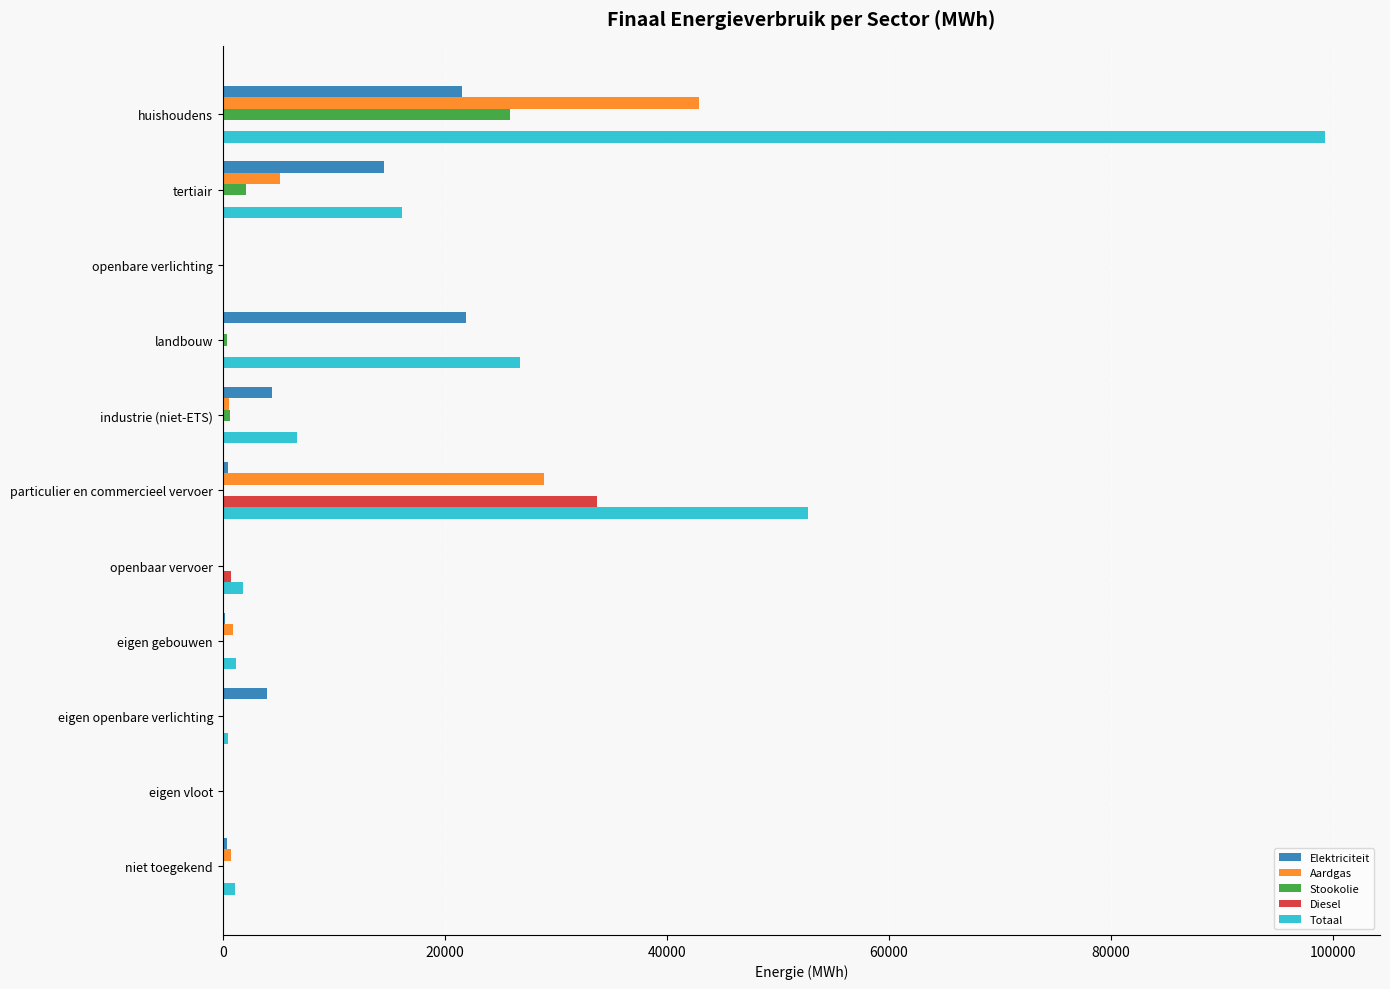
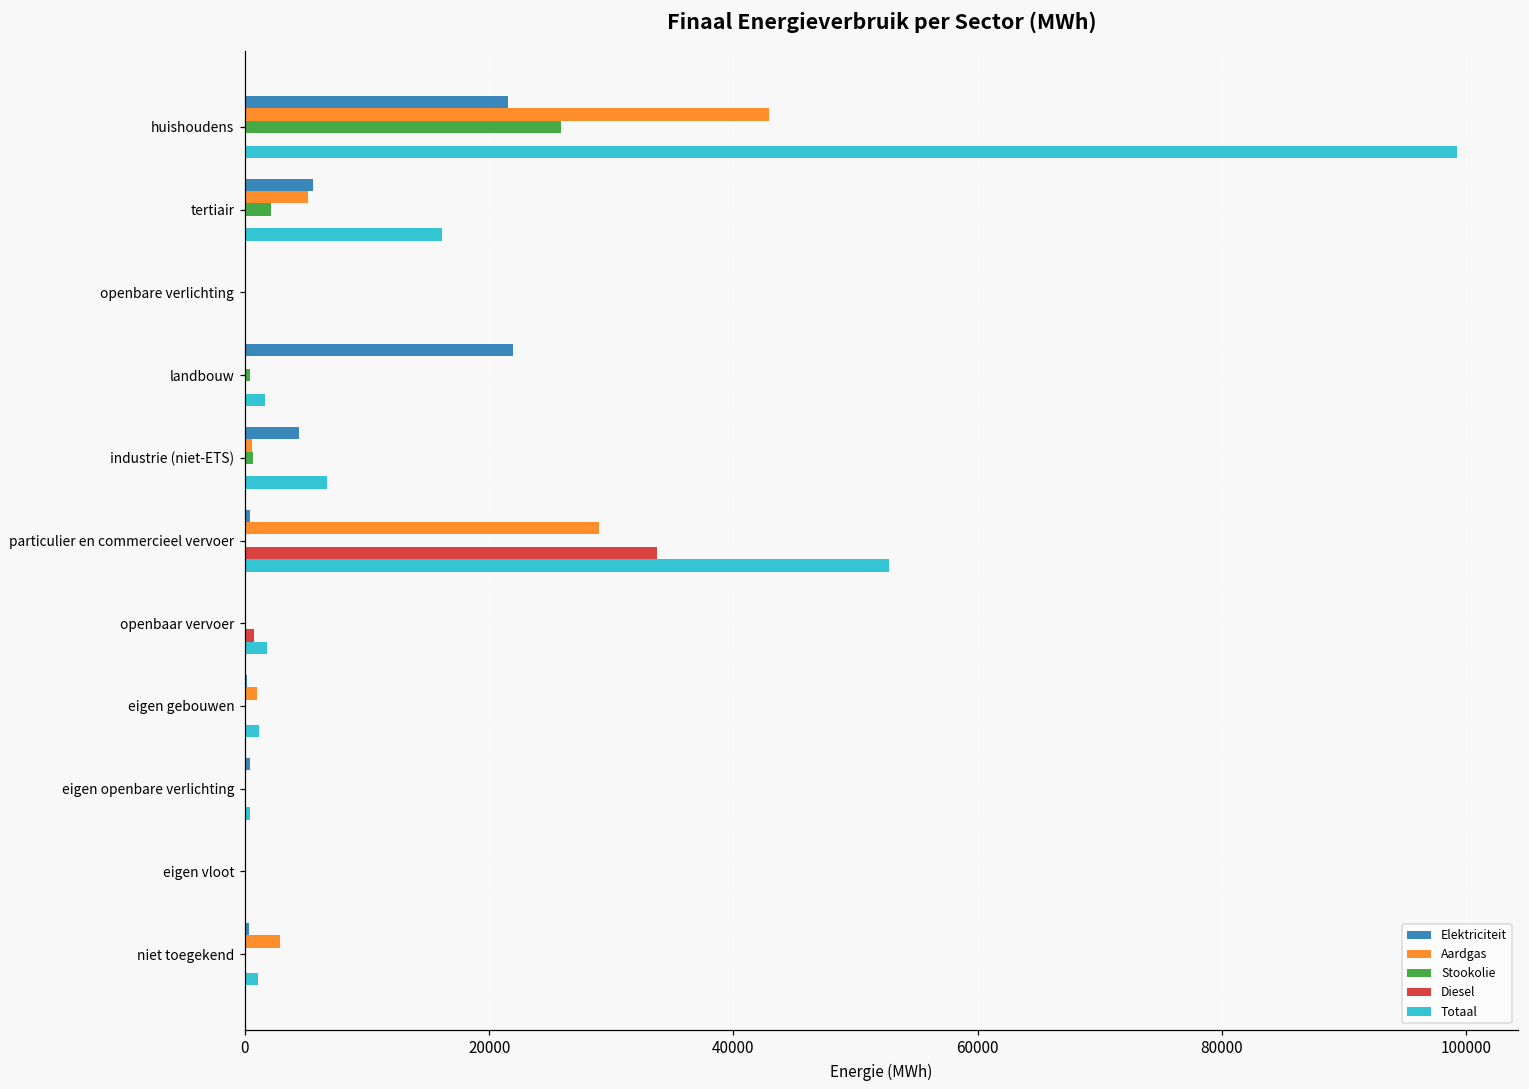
Elektriciteit, tertiair: 14500 -> 5600
Totaal, landbouw: 26800 -> 1600
Elektriciteit, eigen openbare verlichting: 4000 -> 400
Aardgas, niet toegekend: 700 -> 2900
